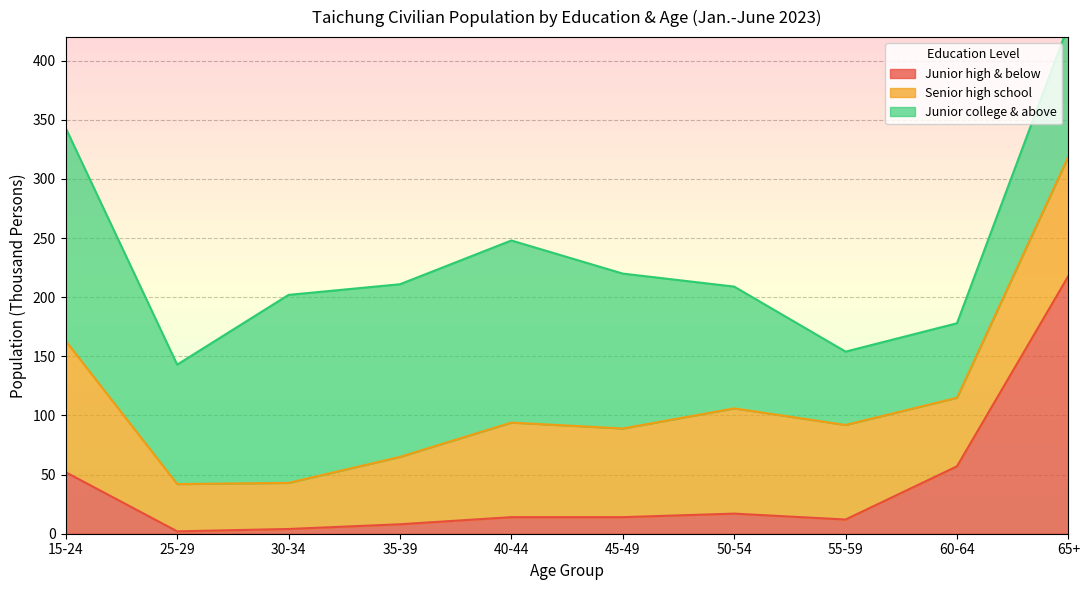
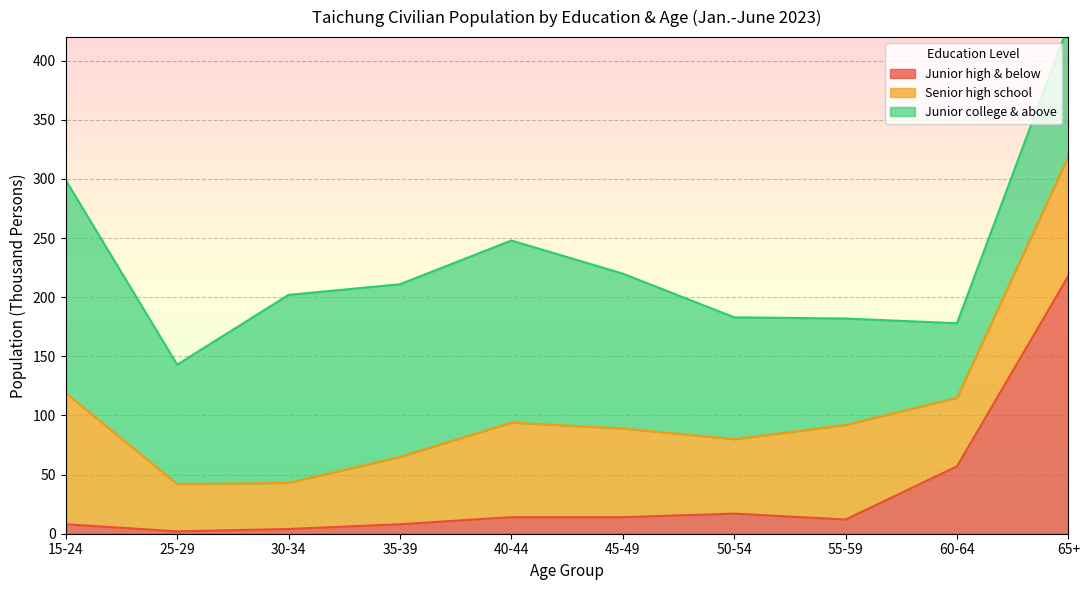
Junior high & below, 15-24: 52 -> 8
Senior high school, 50-54: 89 -> 63
Junior college & above, 55-59: 62 -> 90
